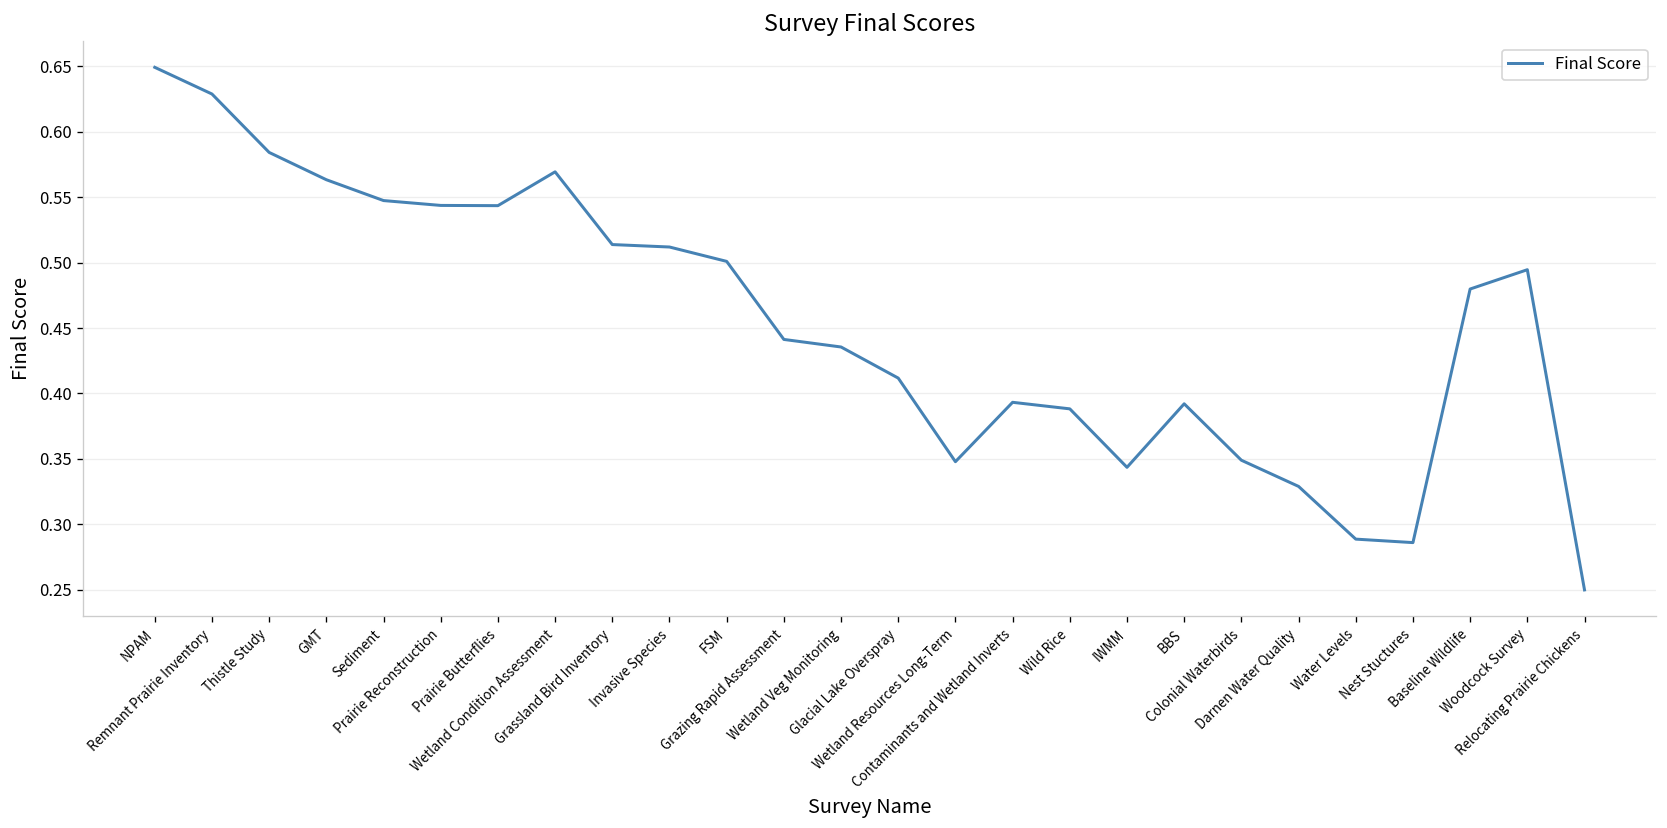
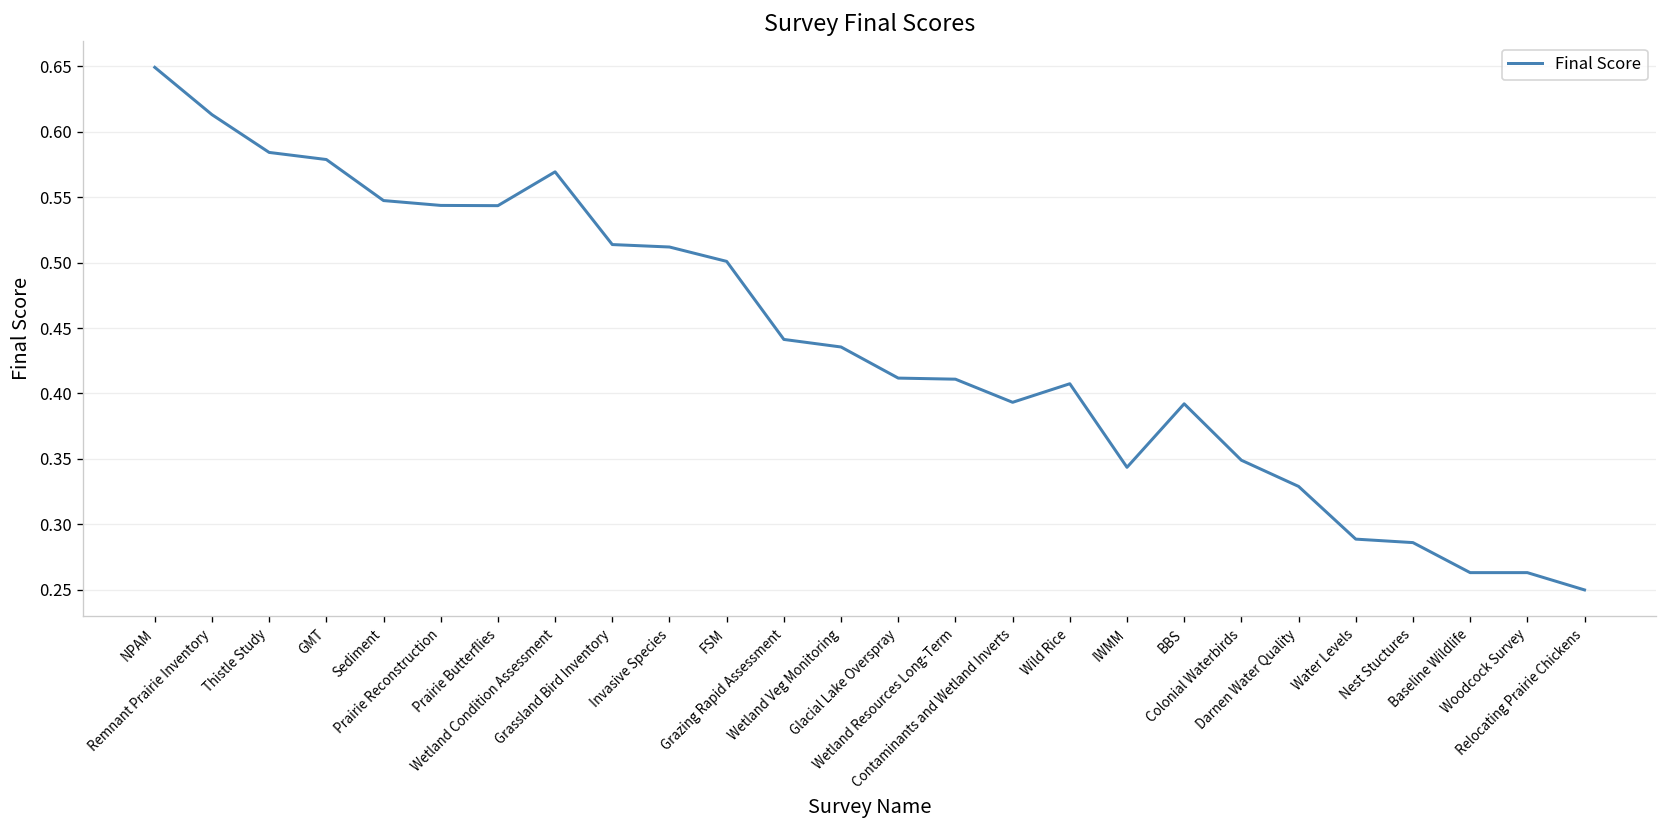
Remnant Prairie Inventory: 0.629 -> 0.613
GMT: 0.563 -> 0.579
Wetland Resources Long-Term: 0.348 -> 0.411
Wild Rice: 0.388 -> 0.407
Baseline Wildlife: 0.480 -> 0.263
Woodcock Survey: 0.495 -> 0.263
